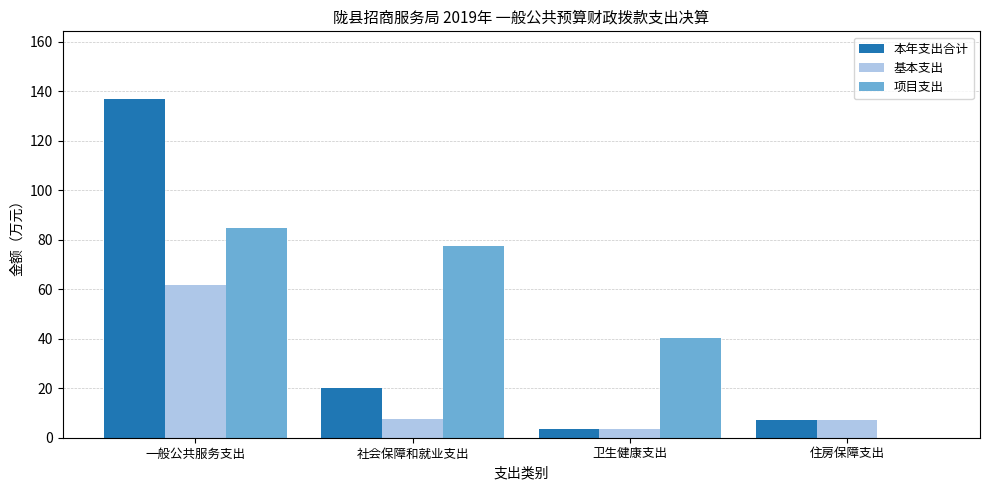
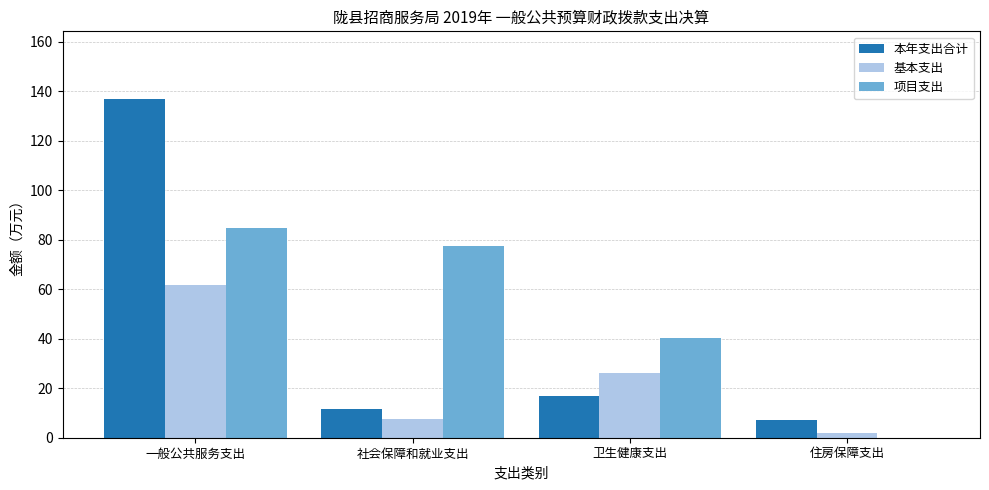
本年支出合计, 社会保障和就业支出: 20 -> 12
本年支出合计, 卫生健康支出: 4 -> 17
基本支出, 卫生健康支出: 4 -> 26
基本支出, 住房保障支出: 7 -> 2
